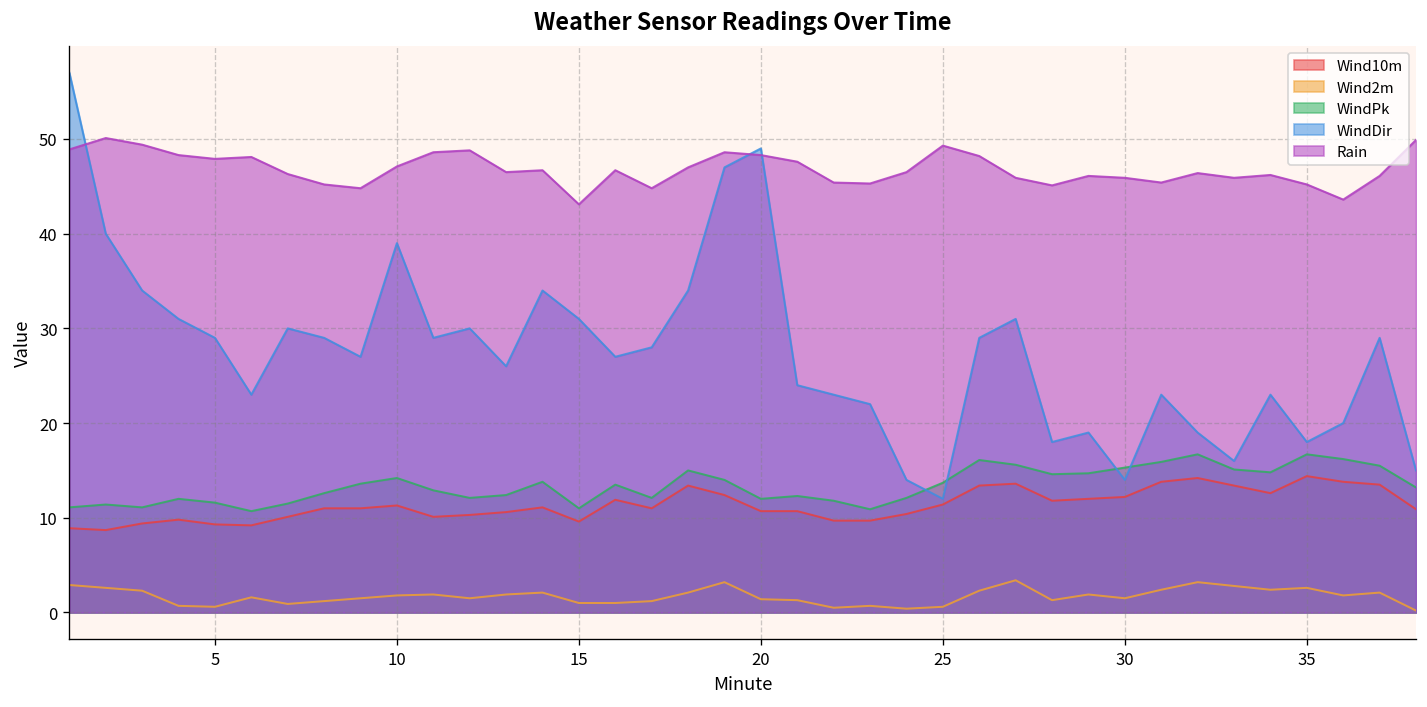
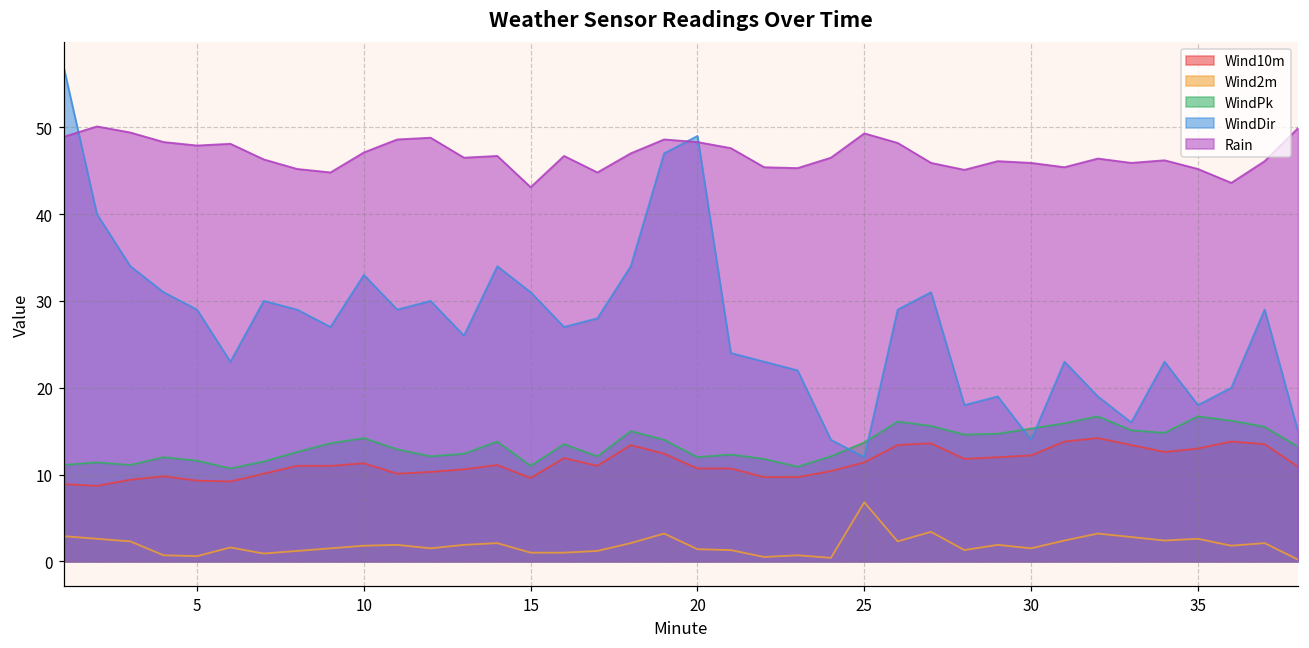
WindDir, 10: 39 -> 33
Wind2m, 25: 1 -> 7
Wind10m, 35: 14 -> 13
